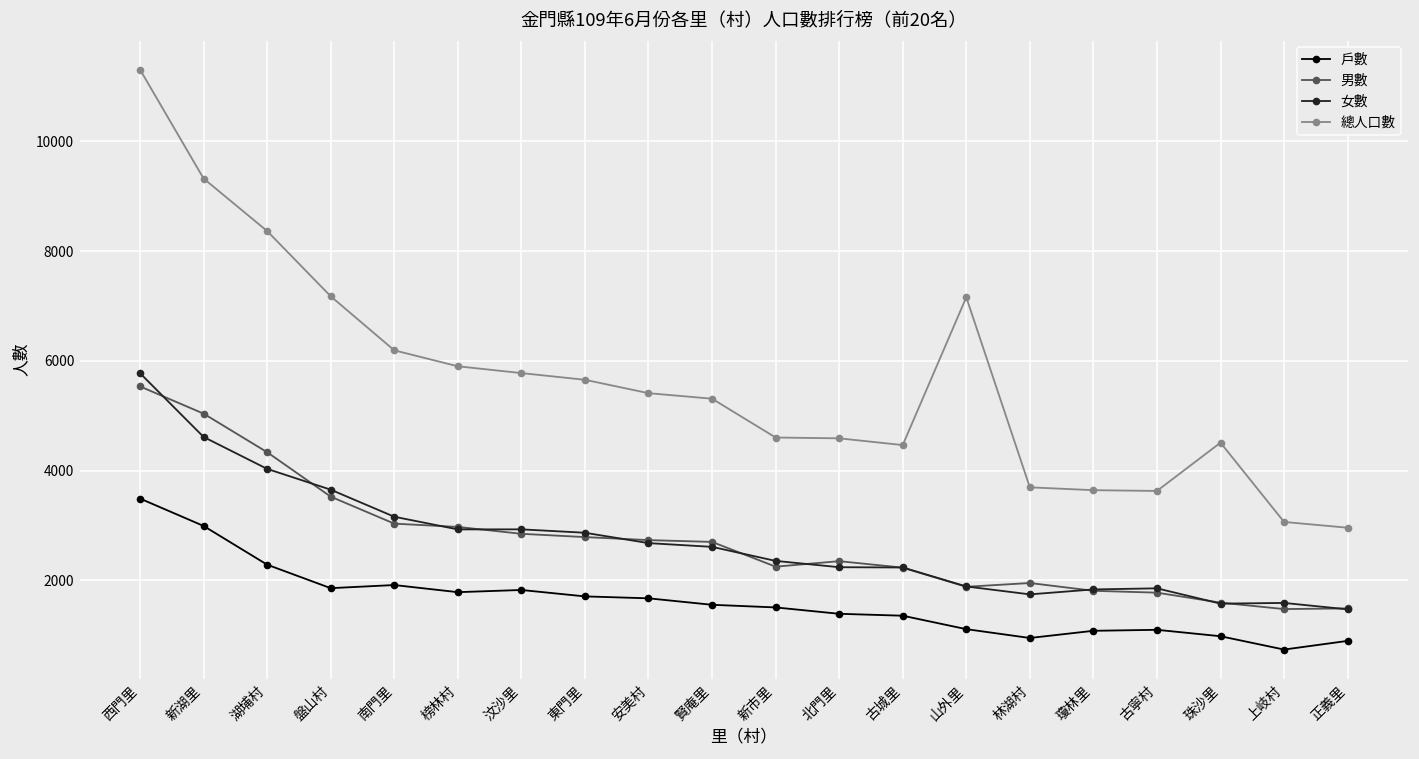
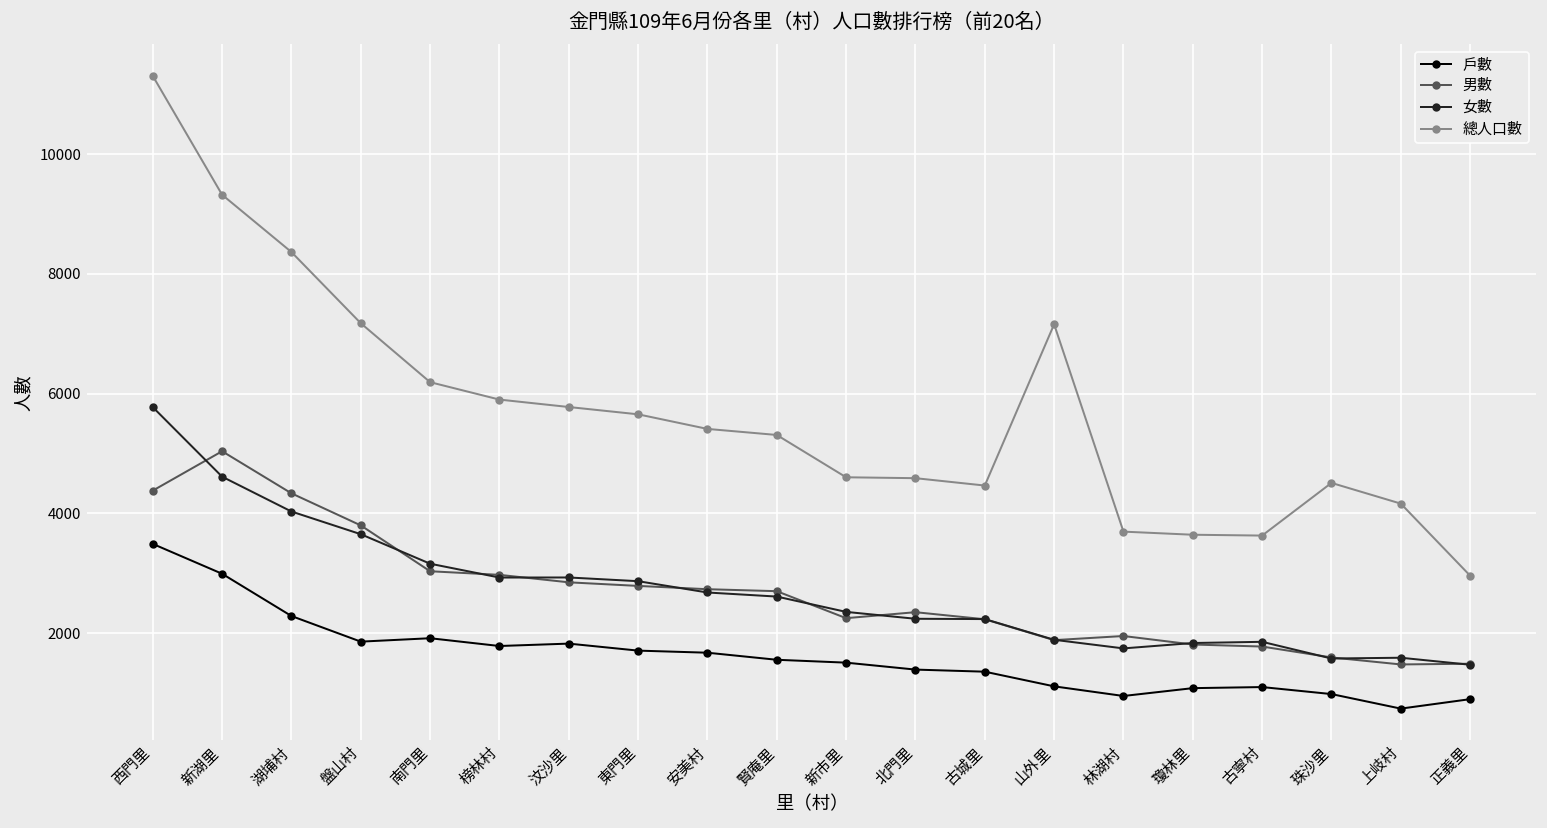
男數, 西門里: 5500 -> 4400
男數, 盤山村: 3500 -> 3800
總人口數, 上岐村: 3100 -> 4200
